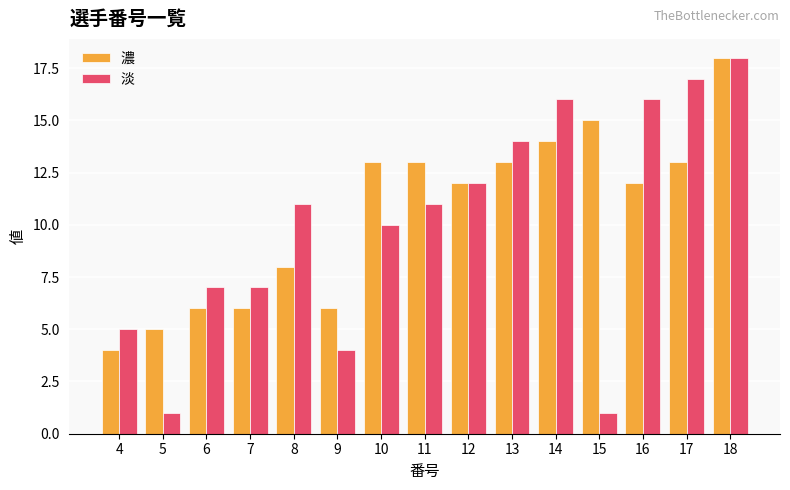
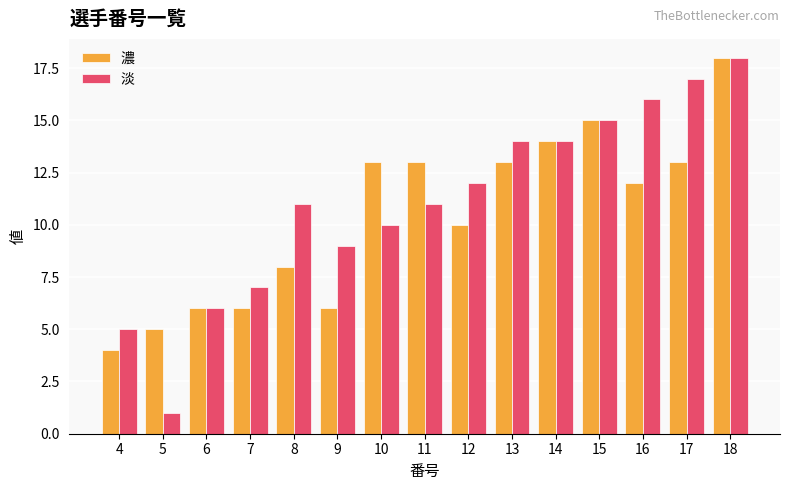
淡, 6: 7 -> 6
淡, 9: 4 -> 9
濃, 12: 12 -> 10
淡, 14: 16 -> 14
淡, 15: 1 -> 15
